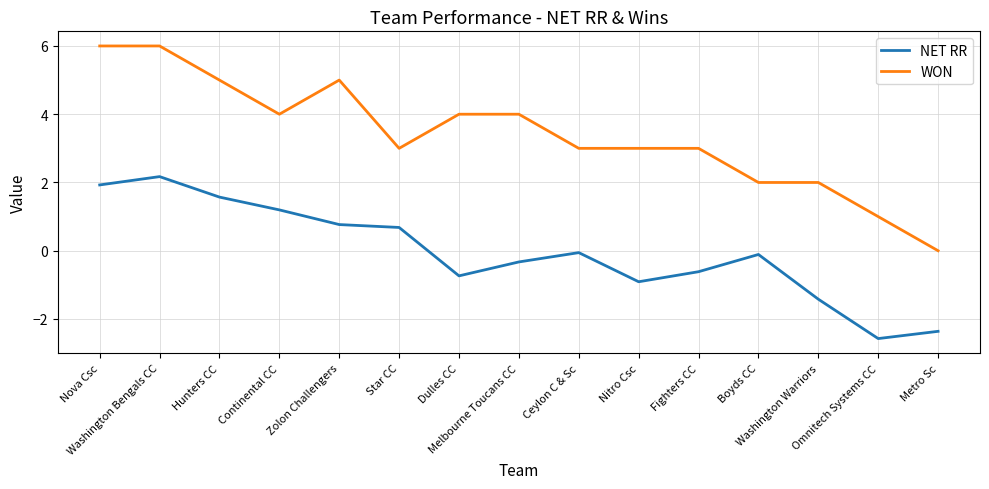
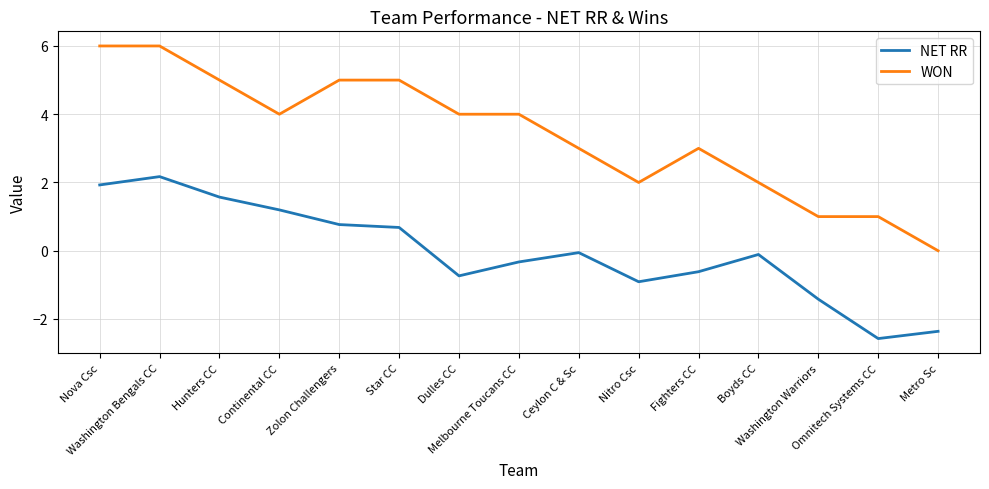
WON, Star CC: 3 -> 5
WON, Nitro Csc: 3 -> 2
WON, Washington Warriors: 2 -> 1
